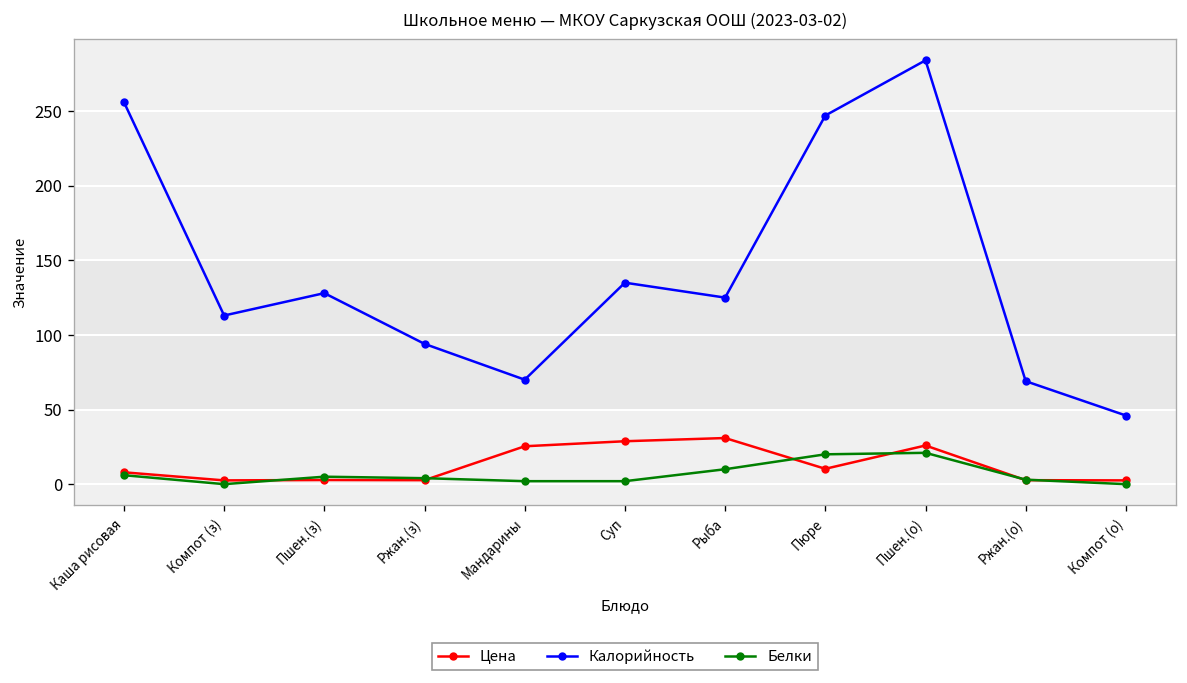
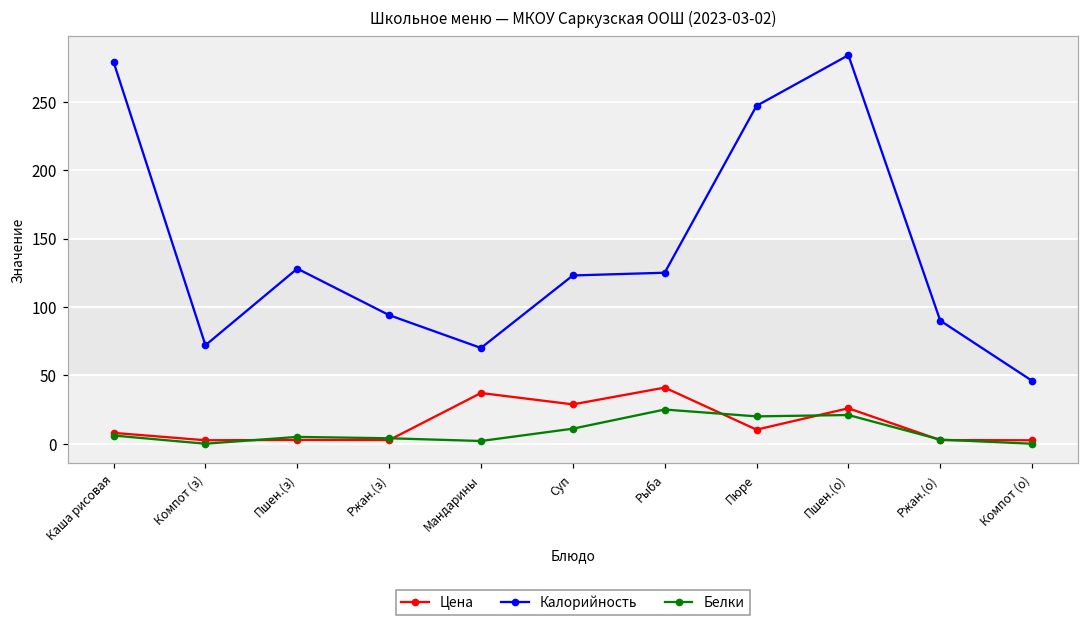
Калорийность, Каша рисовая: 256 -> 279
Калорийность, Компот (з): 113 -> 72
Цена, Мандарины: 25 -> 37
Калорийность, Суп: 135 -> 123
Белки, Суп: 2 -> 11
Цена, Рыба: 31 -> 41
Белки, Рыба: 10 -> 25
Калорийность, Ржан.(о): 69 -> 90
